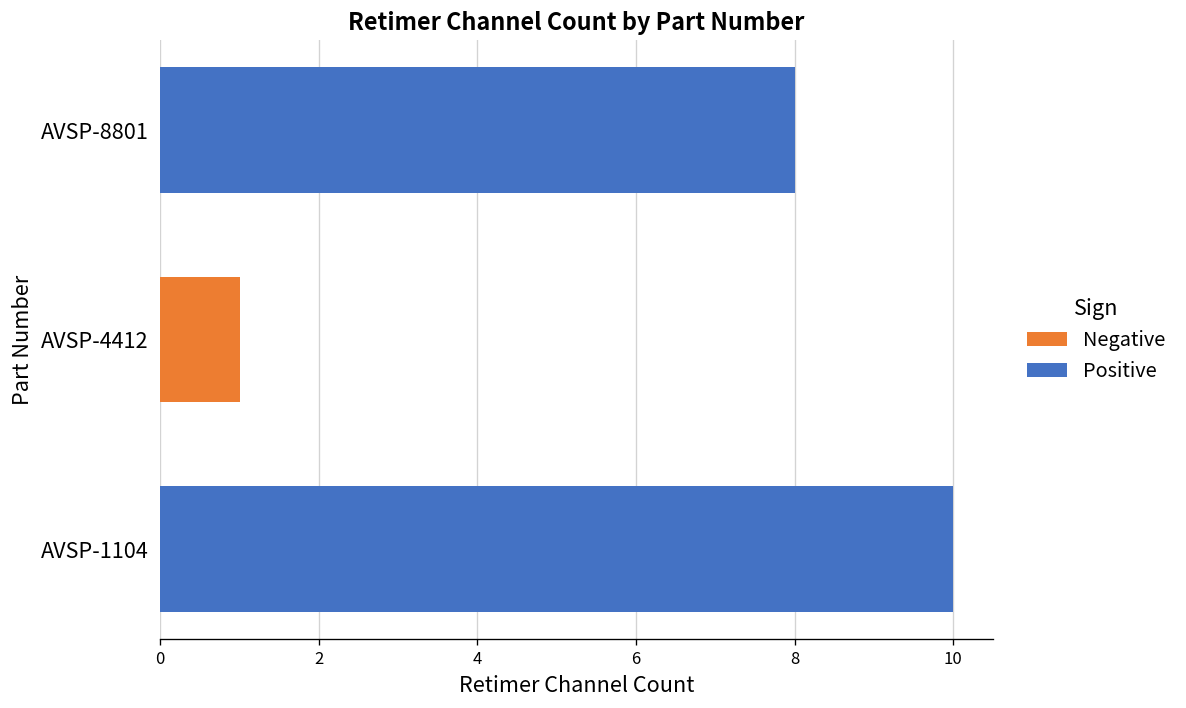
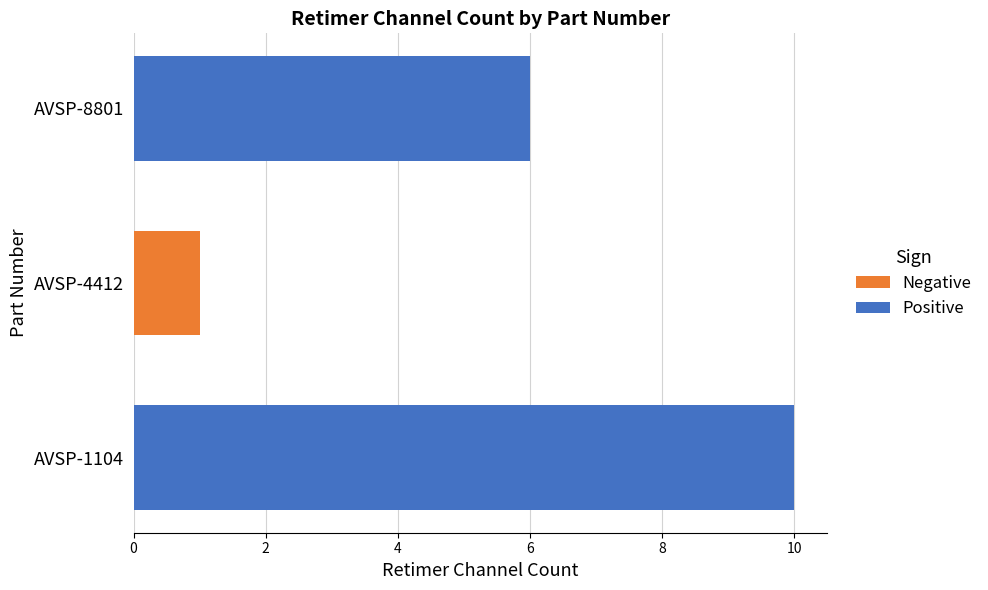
Positive, AVSP-8801: 8 -> 6
